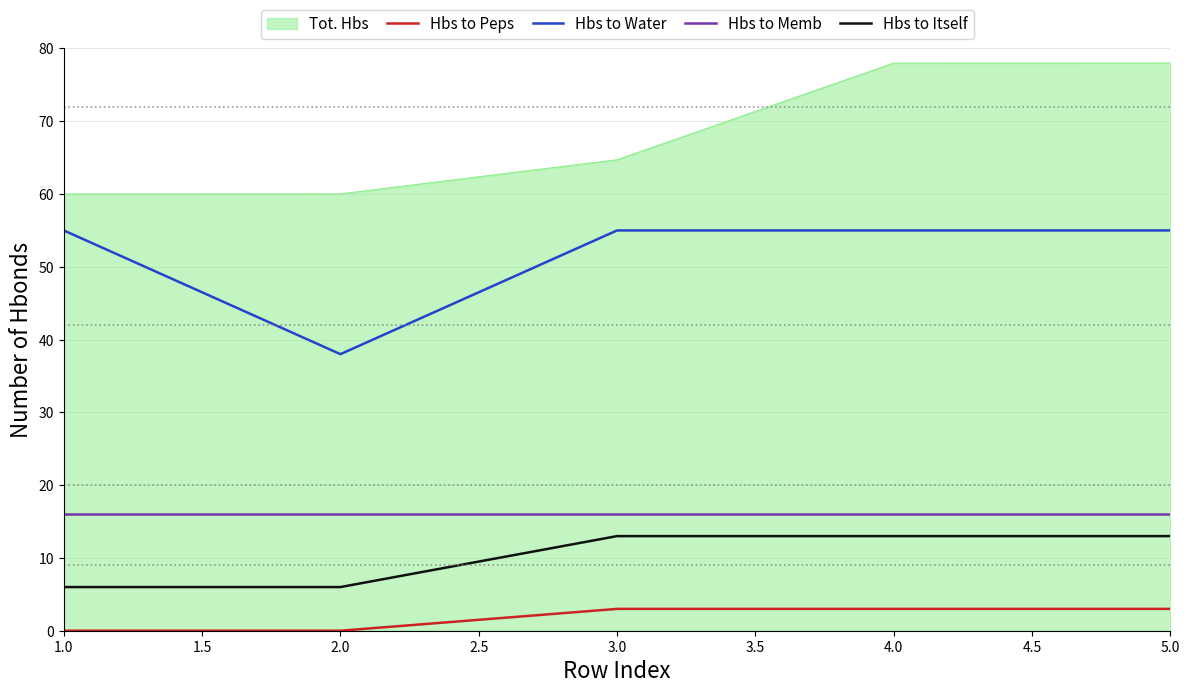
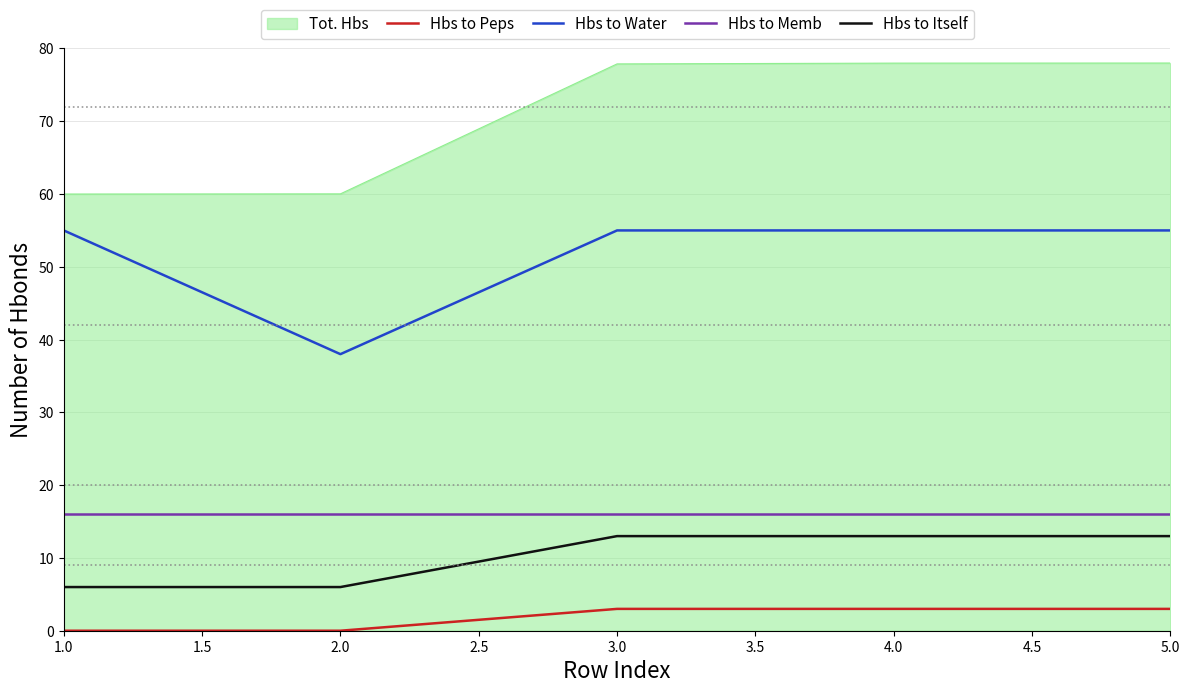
Tot. Hbs, 3.0: 65 -> 78
